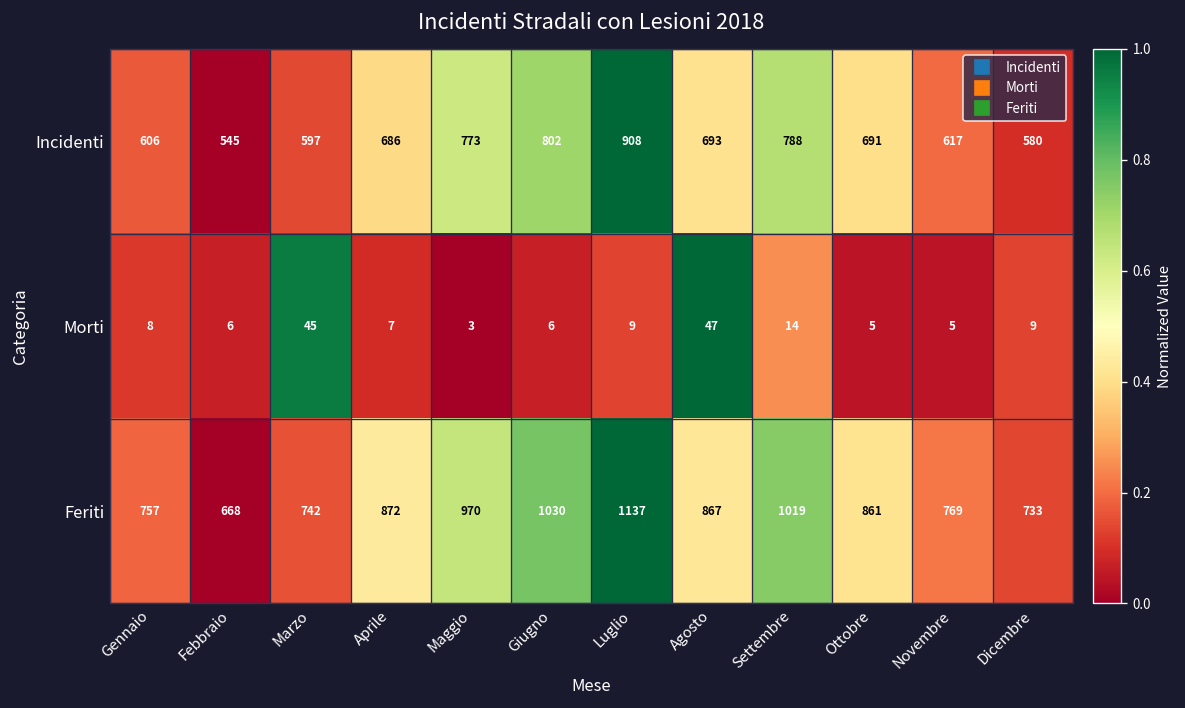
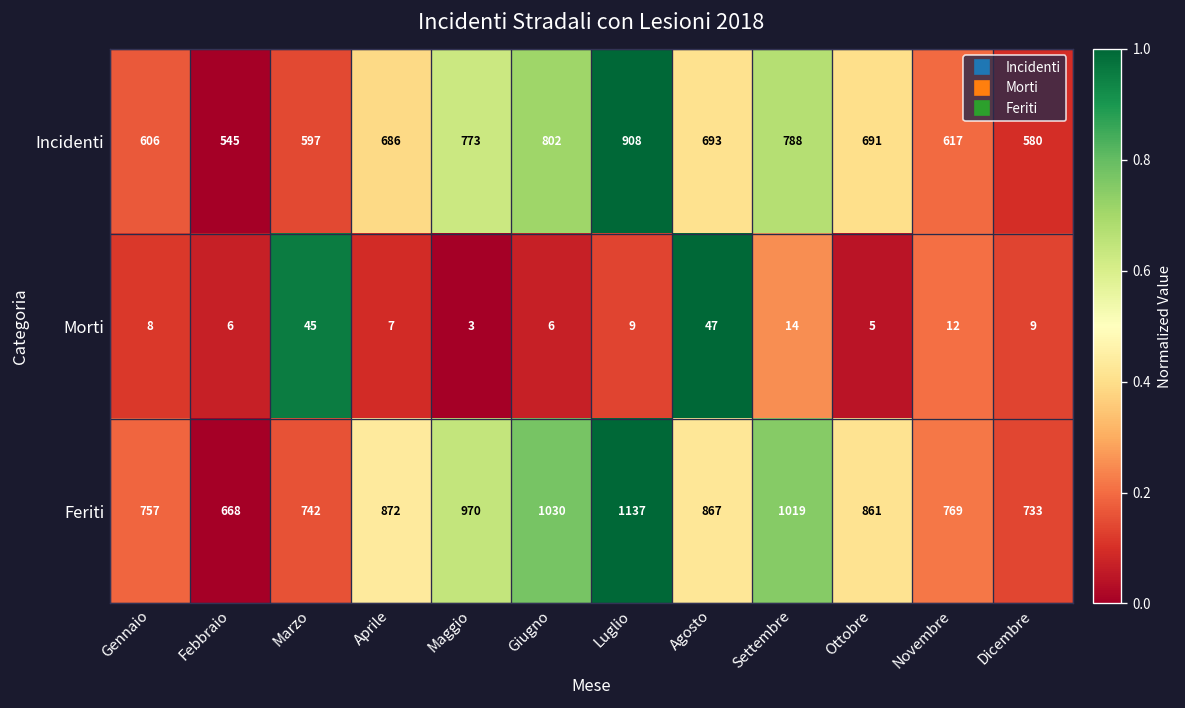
Morti, Novembre: 5 -> 12
